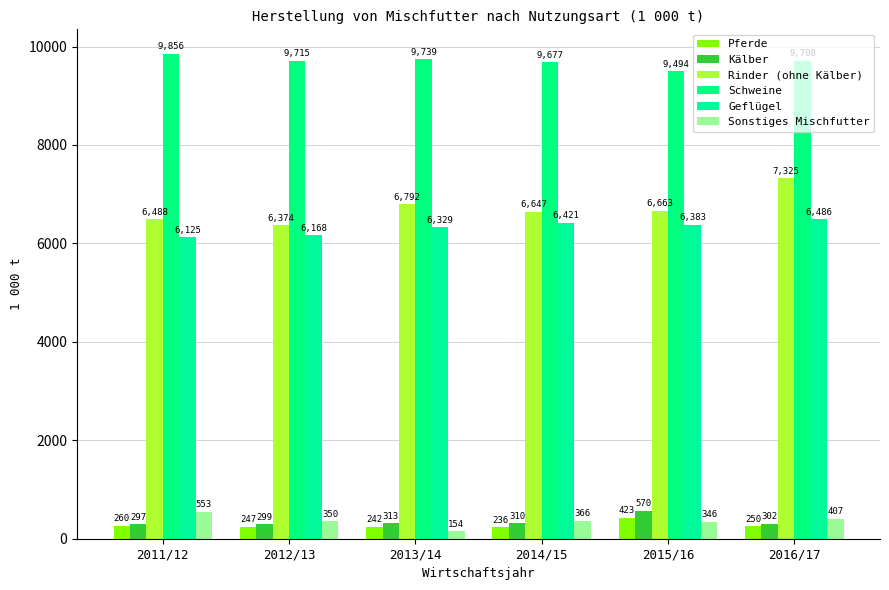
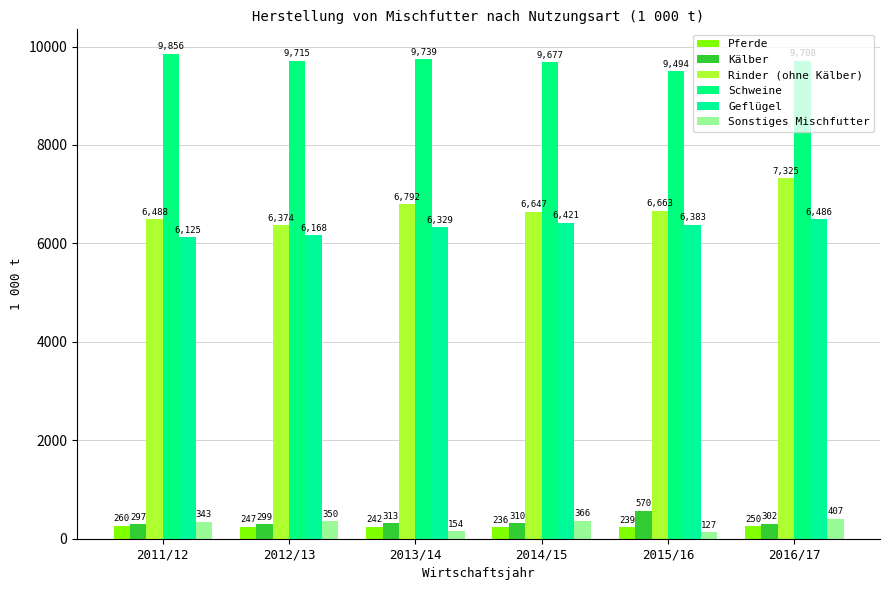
Sonstiges Mischfutter, 2011/12: 553 -> 343
Pferde, 2015/16: 423 -> 239
Sonstiges Mischfutter, 2015/16: 346 -> 127
